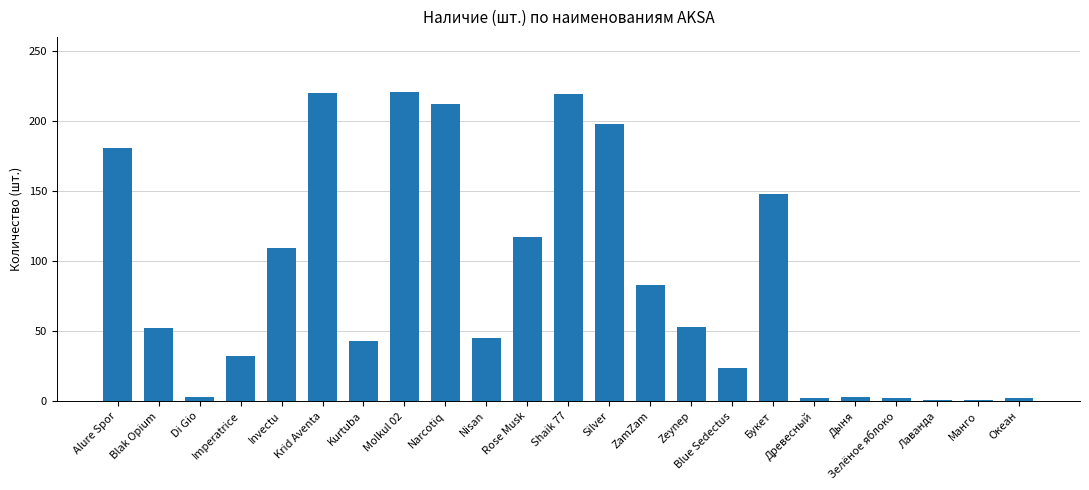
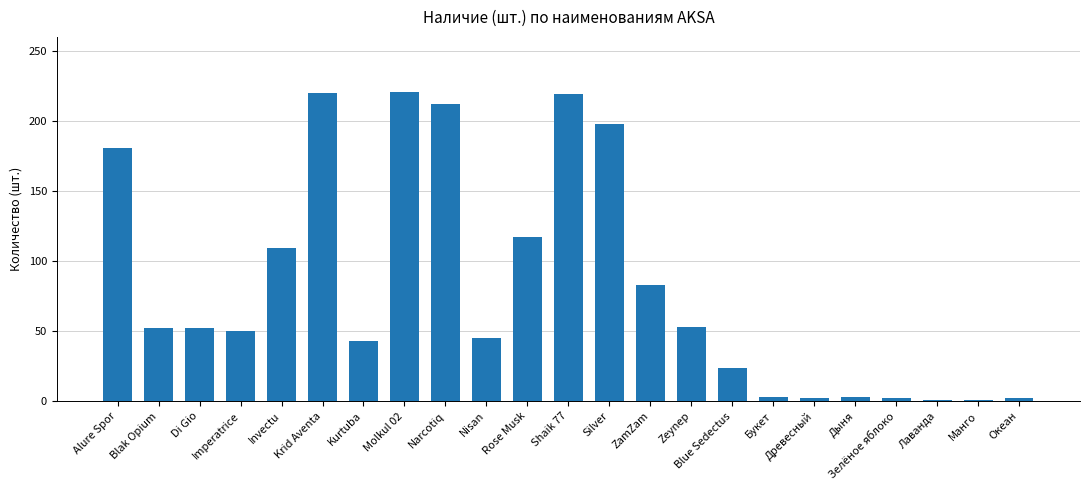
Di Gio: 3 -> 52
Imperatrice: 32 -> 50
Букет: 148 -> 3
